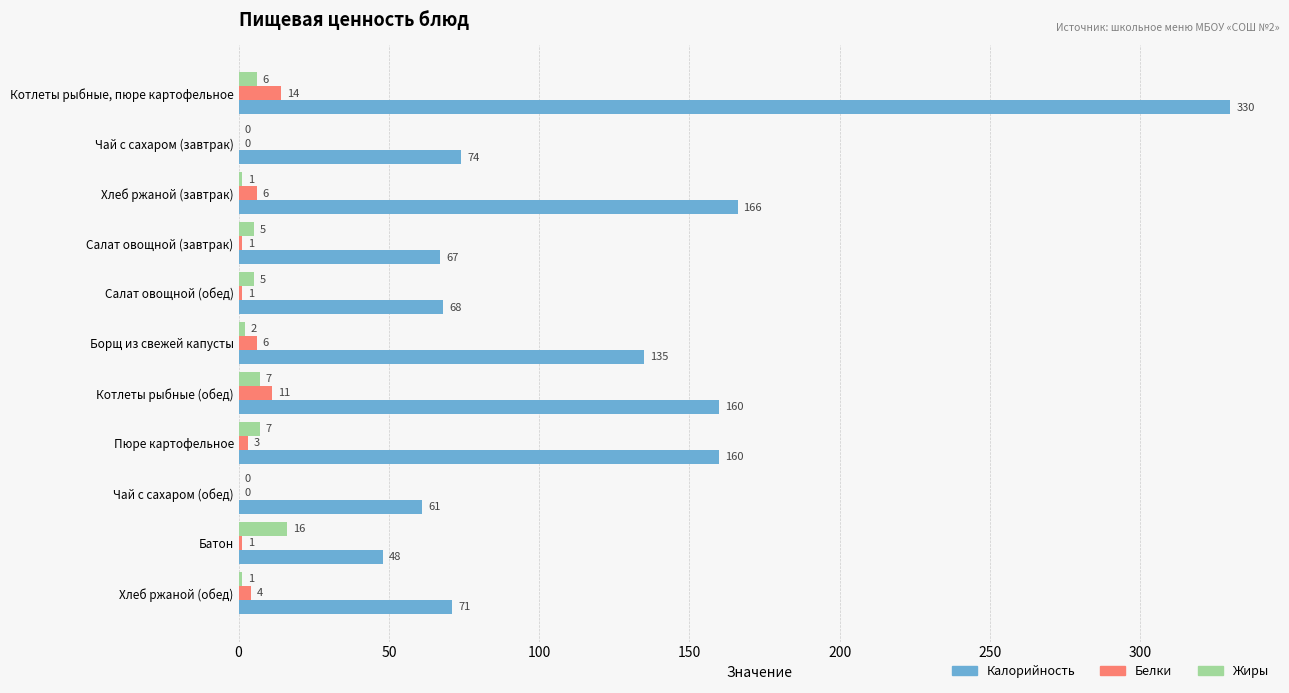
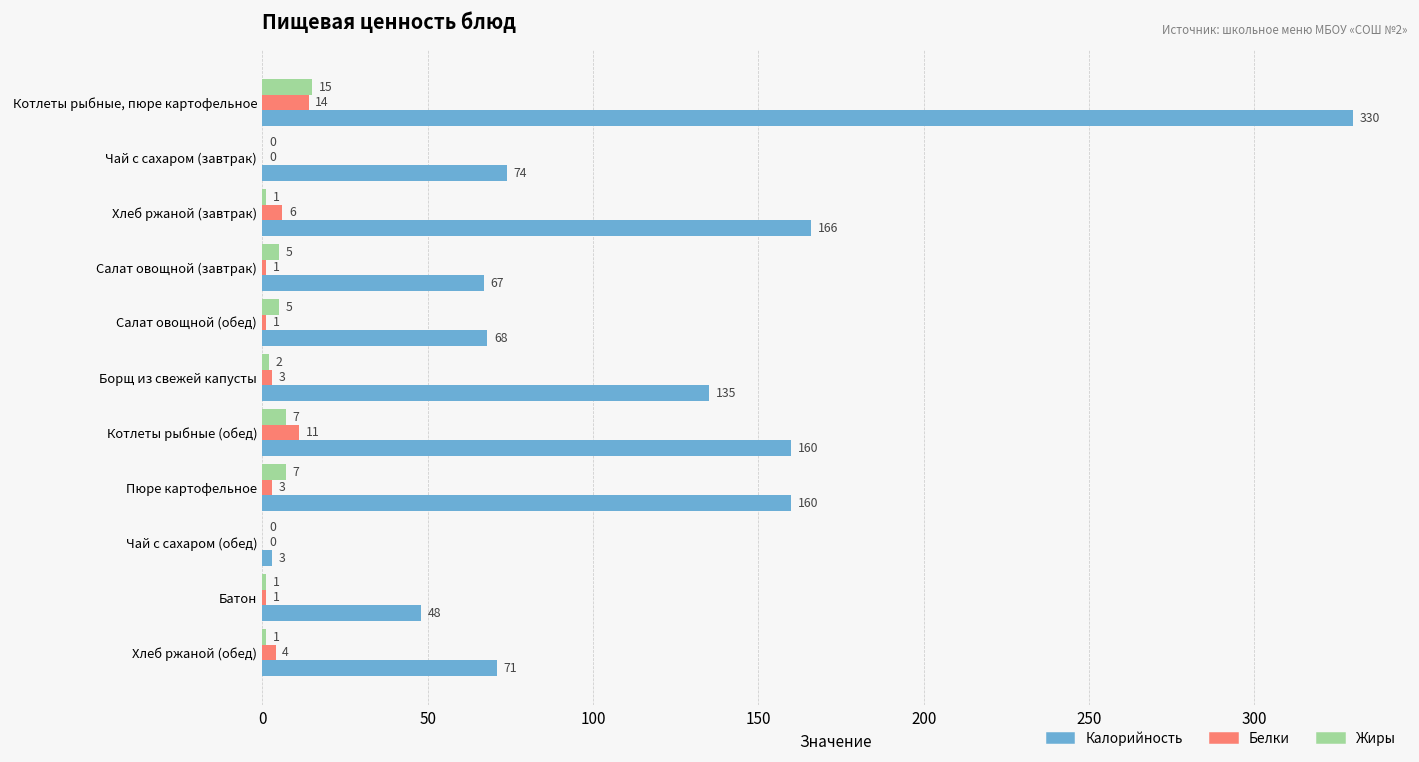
Жиры, Котлеты рыбные, пюре картофельное: 6 -> 15
Белки, Борщ из свежей капусты: 6 -> 3
Калорийность, Чай с сахаром (обед): 61 -> 3
Жиры, Батон: 16 -> 1
